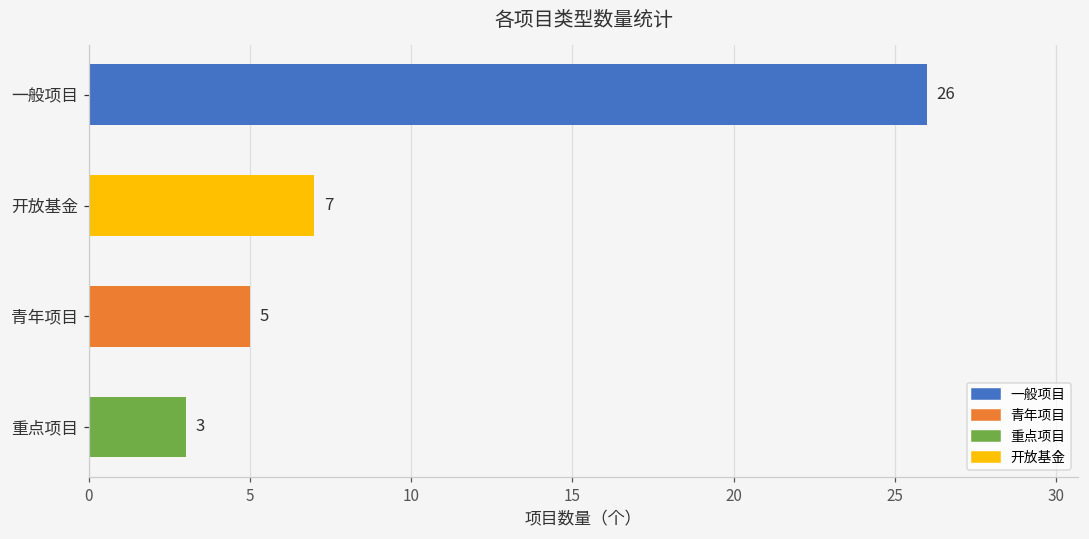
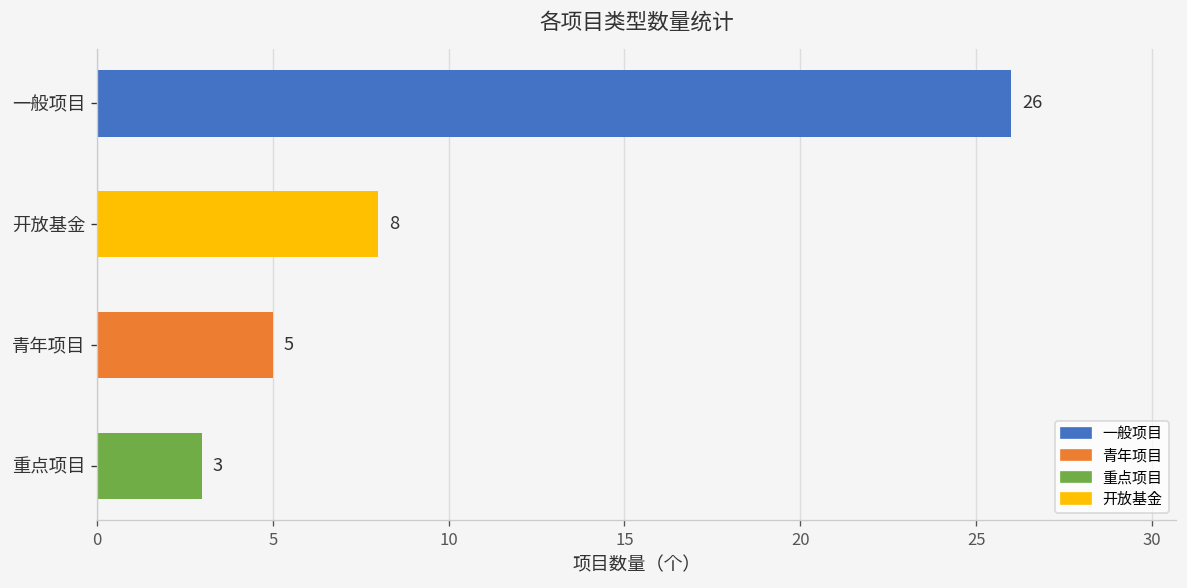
开放基金: 7 -> 8
